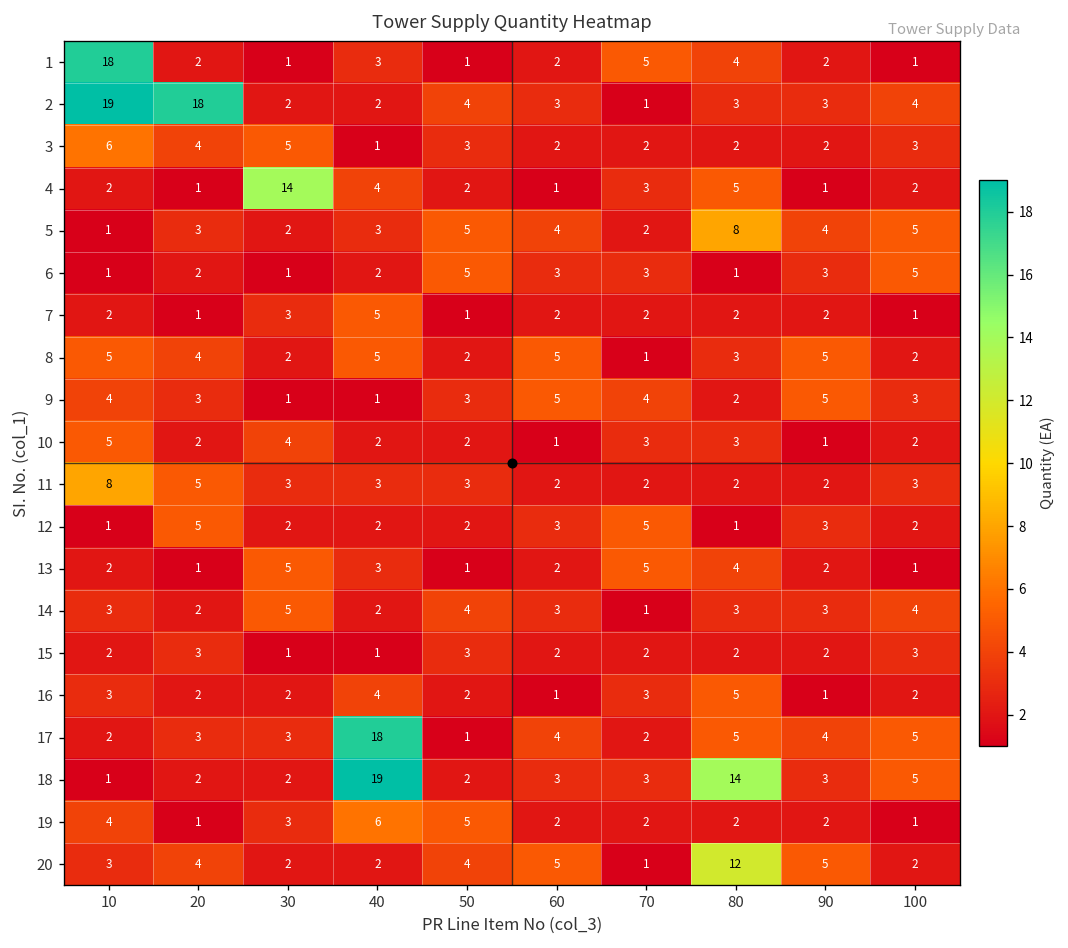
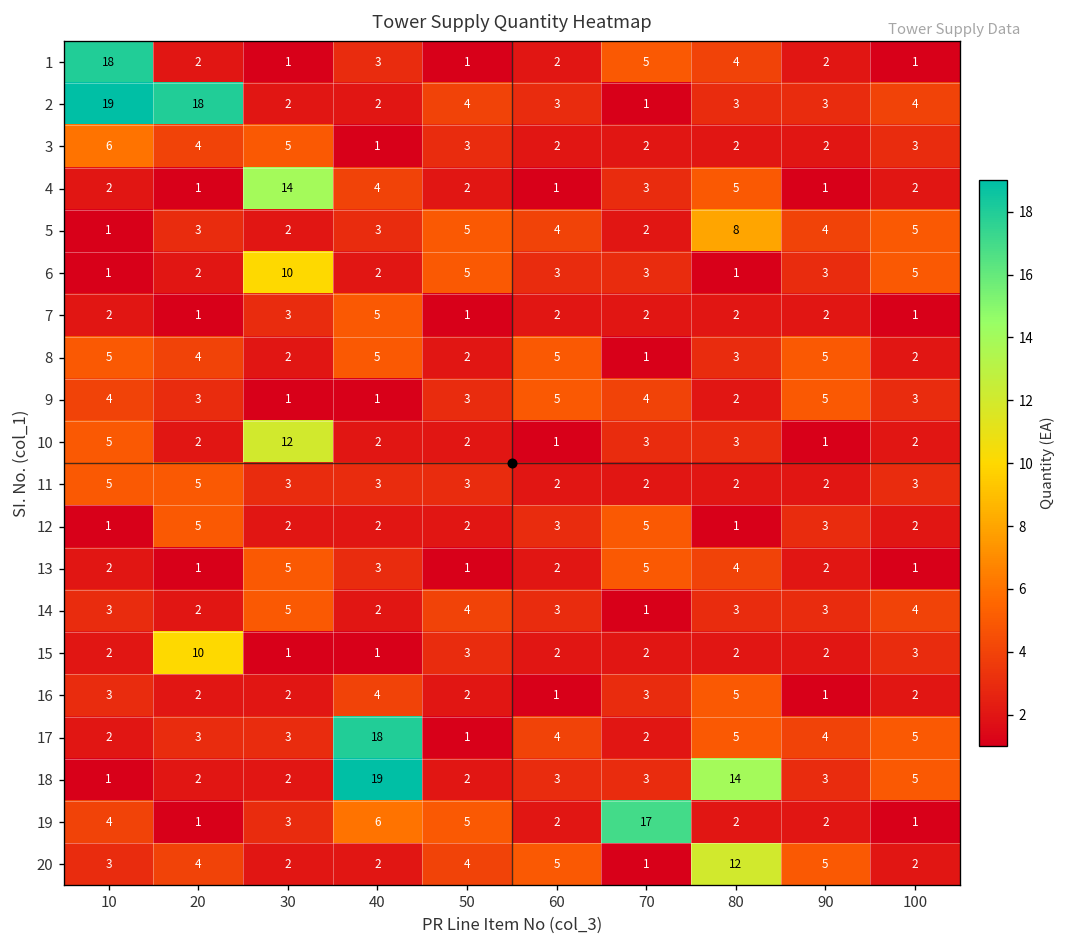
6, 30: 1 -> 10
10, 30: 4 -> 12
11, 10: 8 -> 5
15, 20: 3 -> 10
19, 70: 2 -> 17
